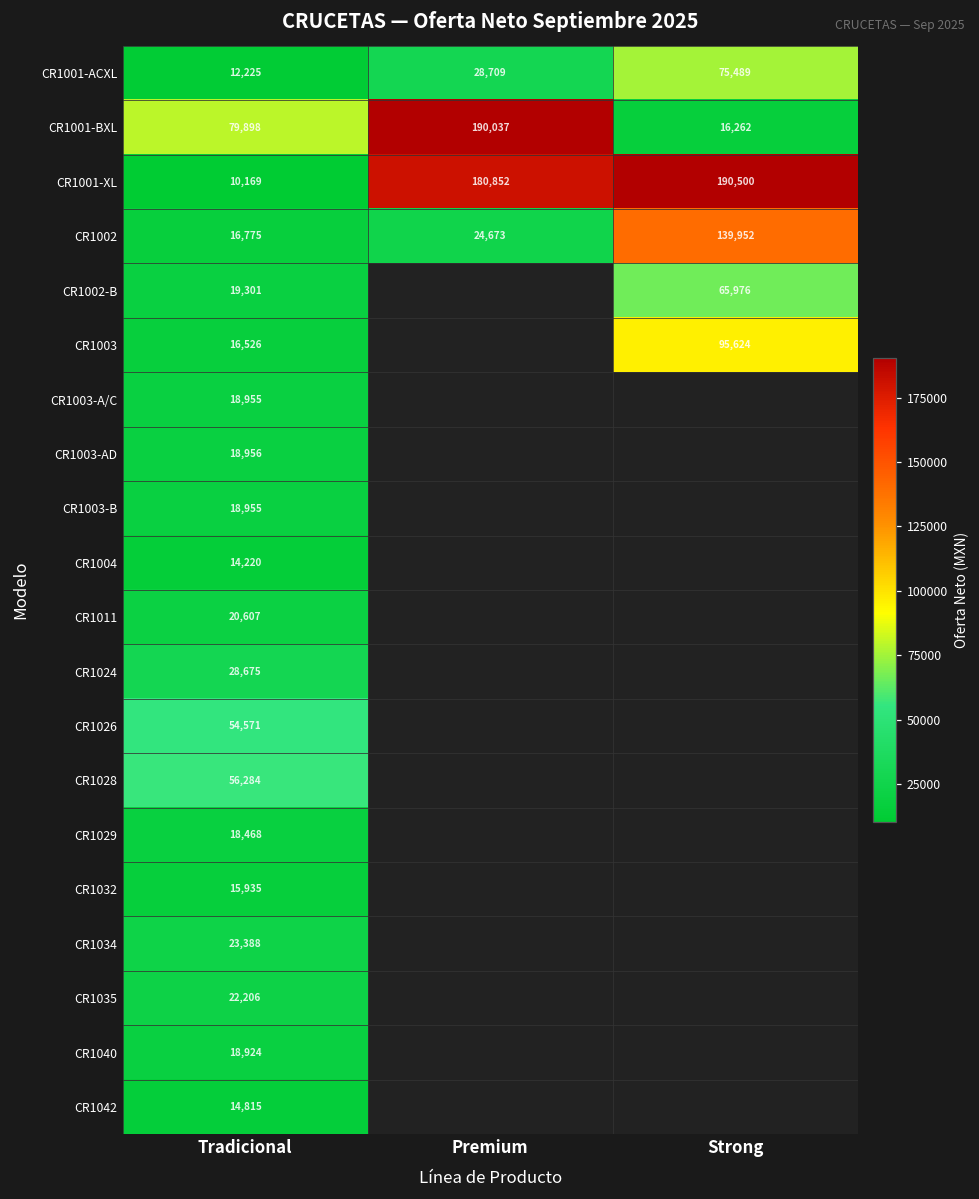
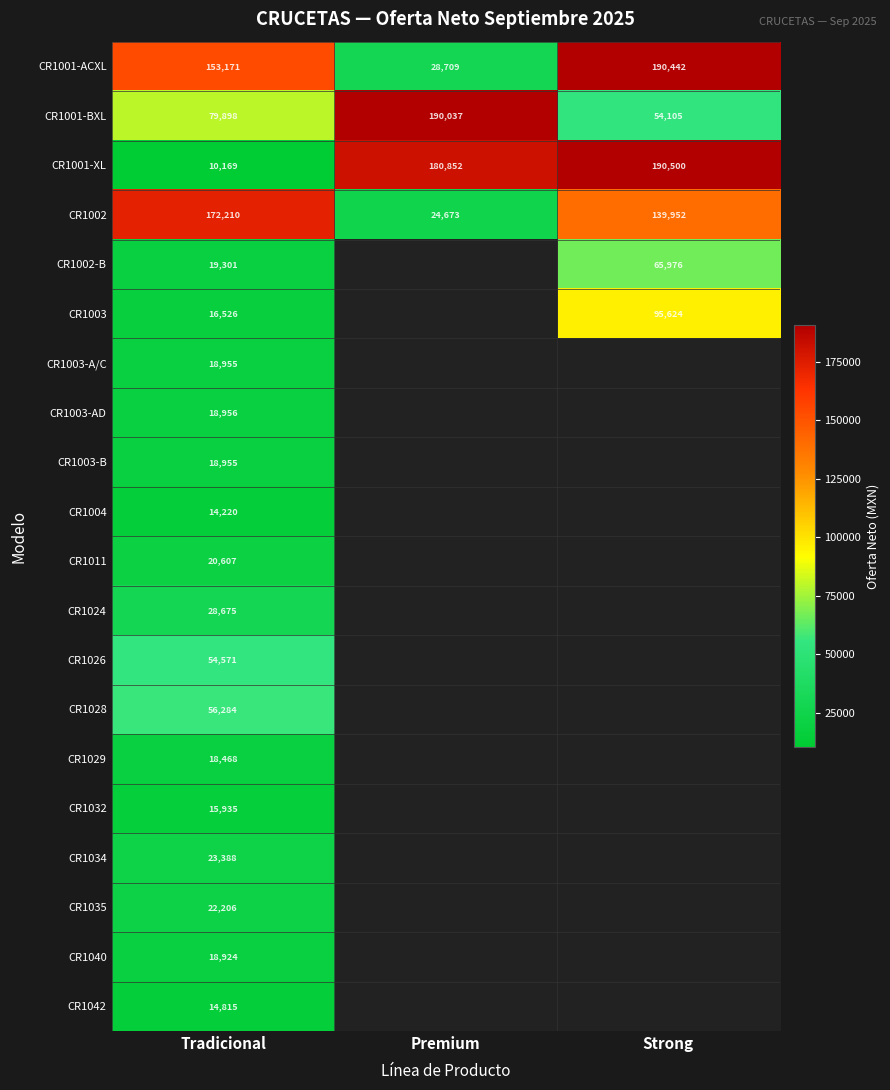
CR1001-ACXL, Tradicional: 12,225 -> 153,171
CR1001-ACXL, Strong: 75,489 -> 190,442
CR1001-BXL, Strong: 16,262 -> 54,105
CR1002, Tradicional: 16,775 -> 172,210
